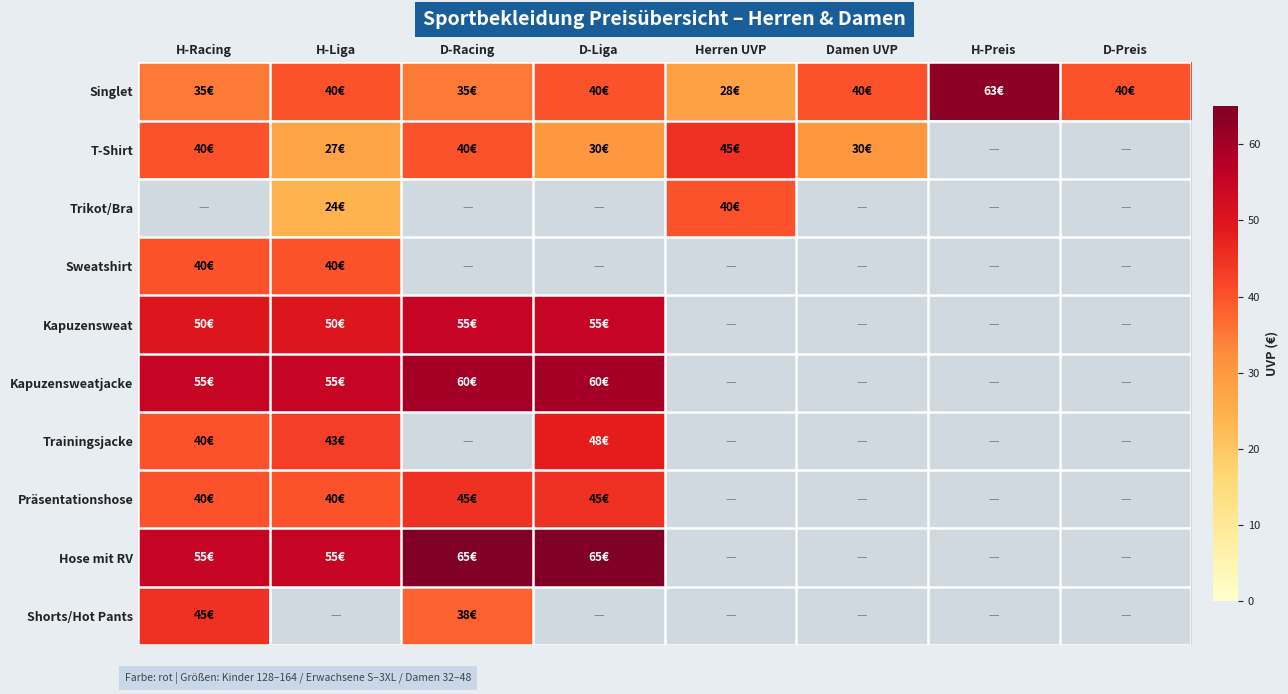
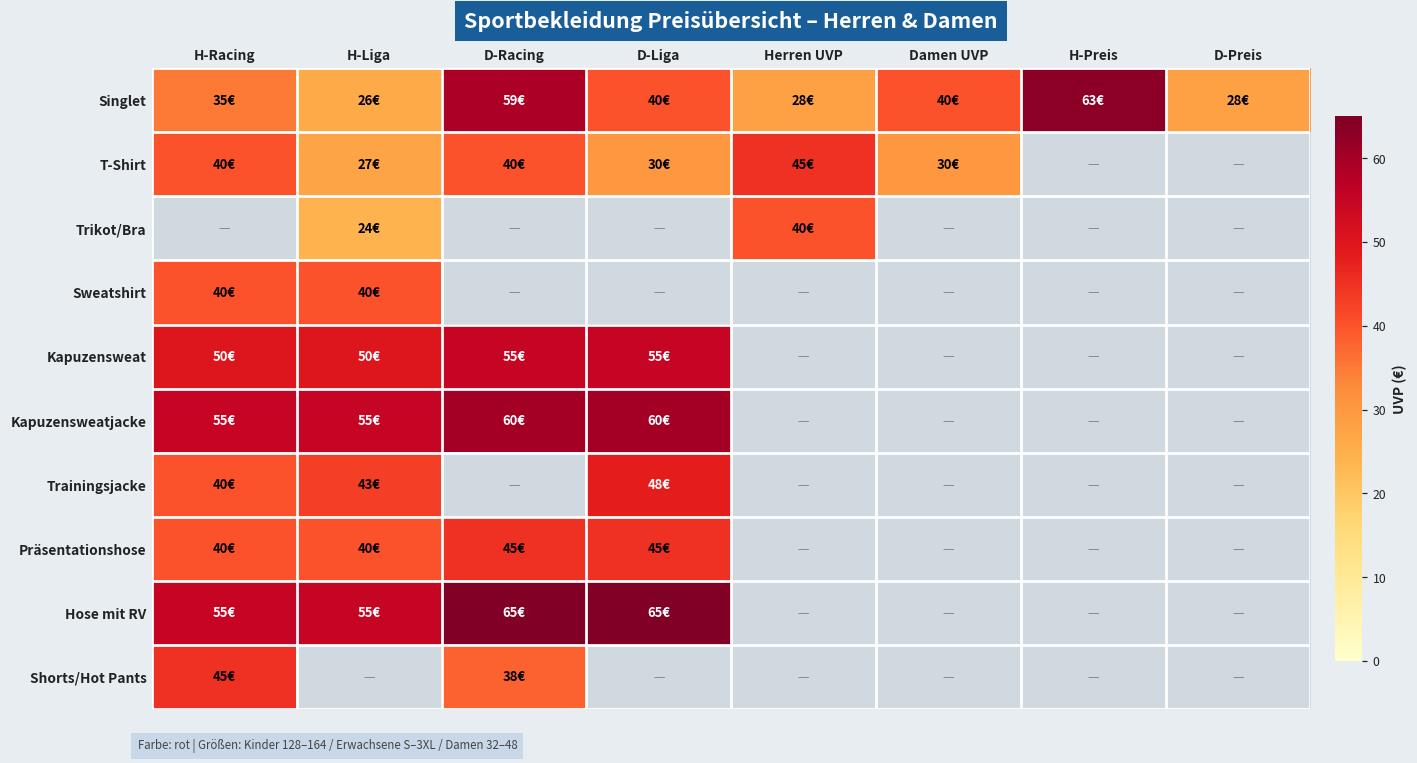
Singlet, H-Liga: 40€ -> 26€
Singlet, D-Racing: 35€ -> 59€
Singlet, D-Preis: 40€ -> 28€
